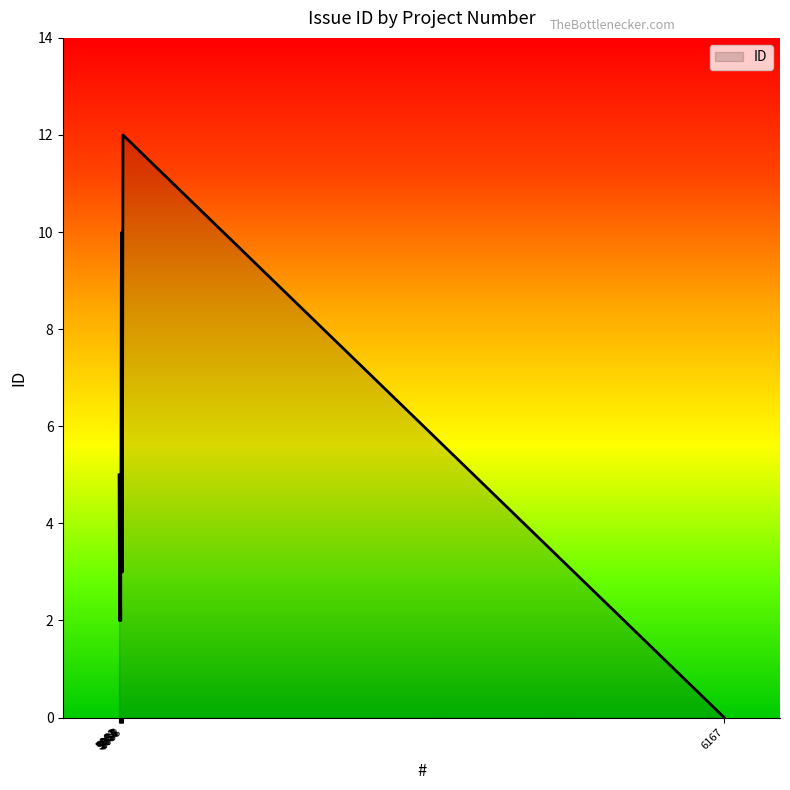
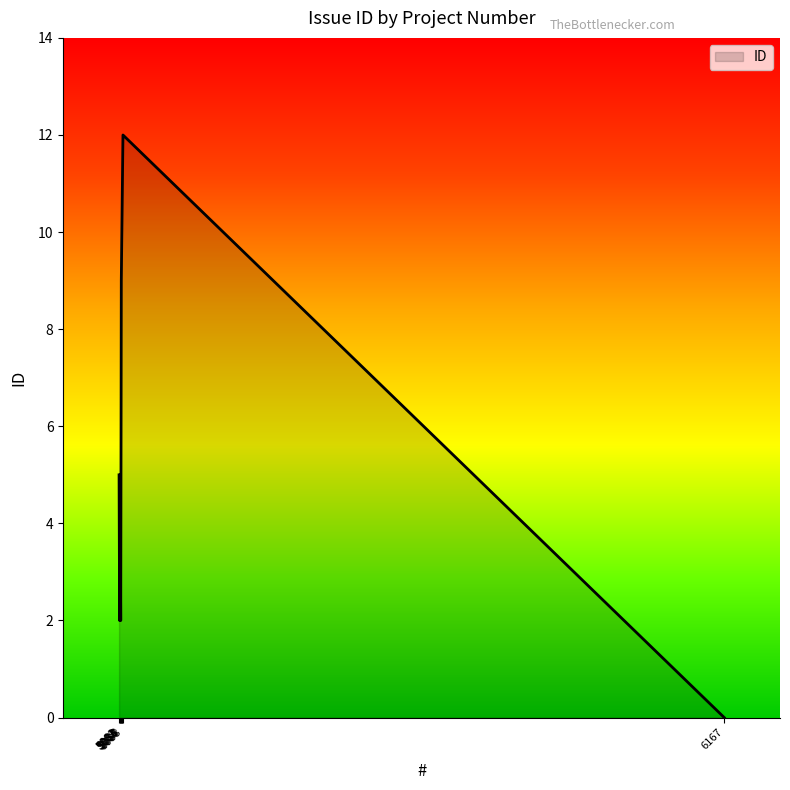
5087: 3 -> 11
